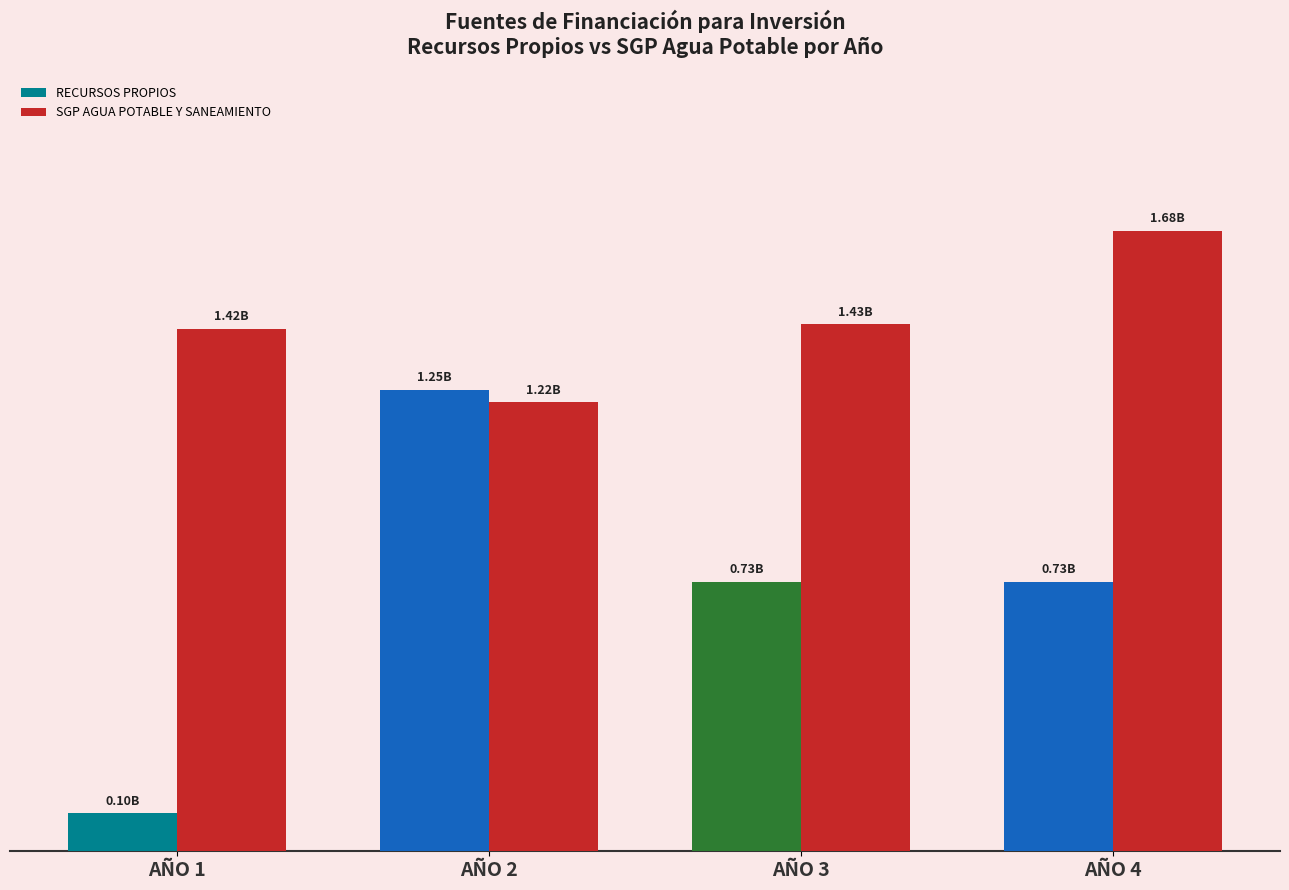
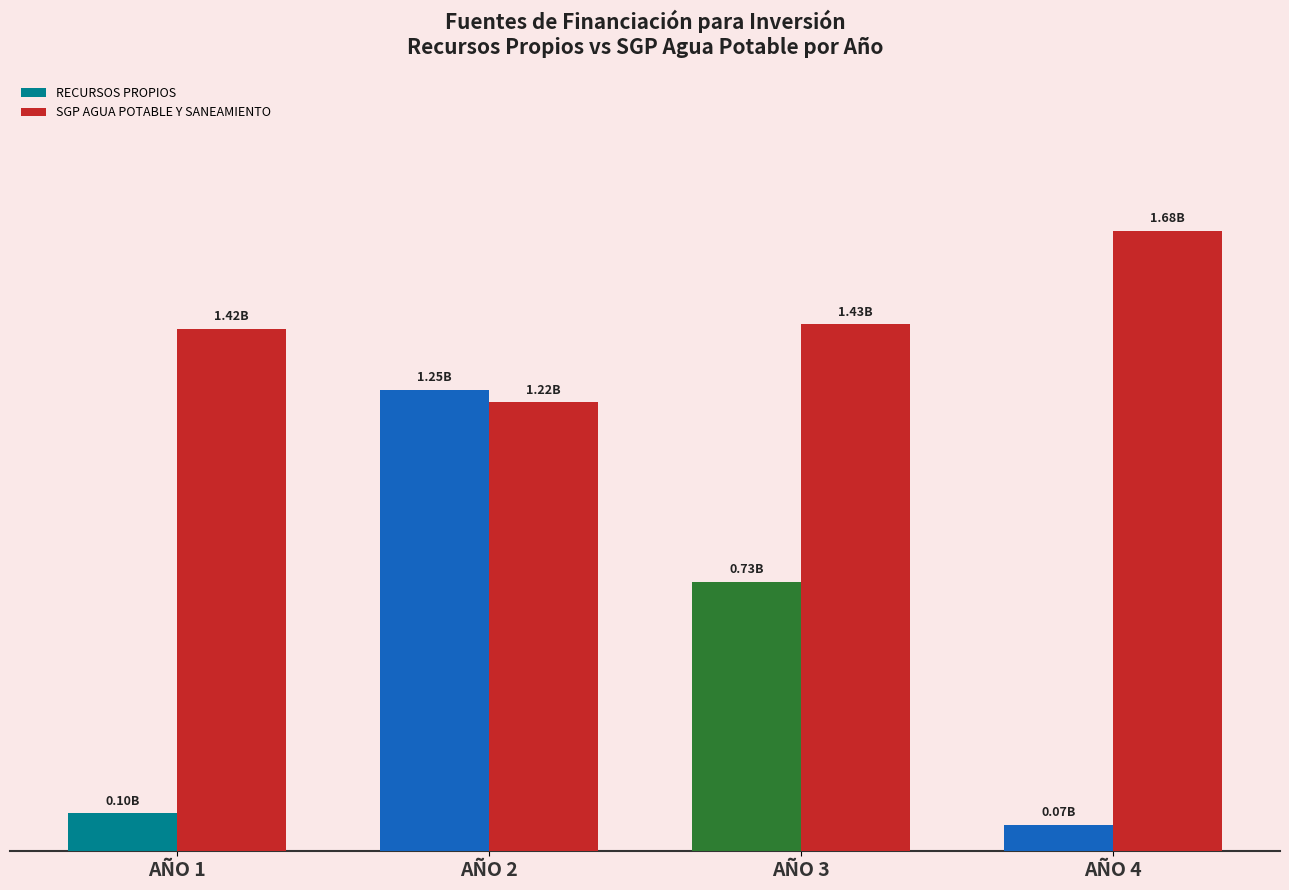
RECURSOS PROPIOS, AÑO 4: 0.73B -> 0.07B
